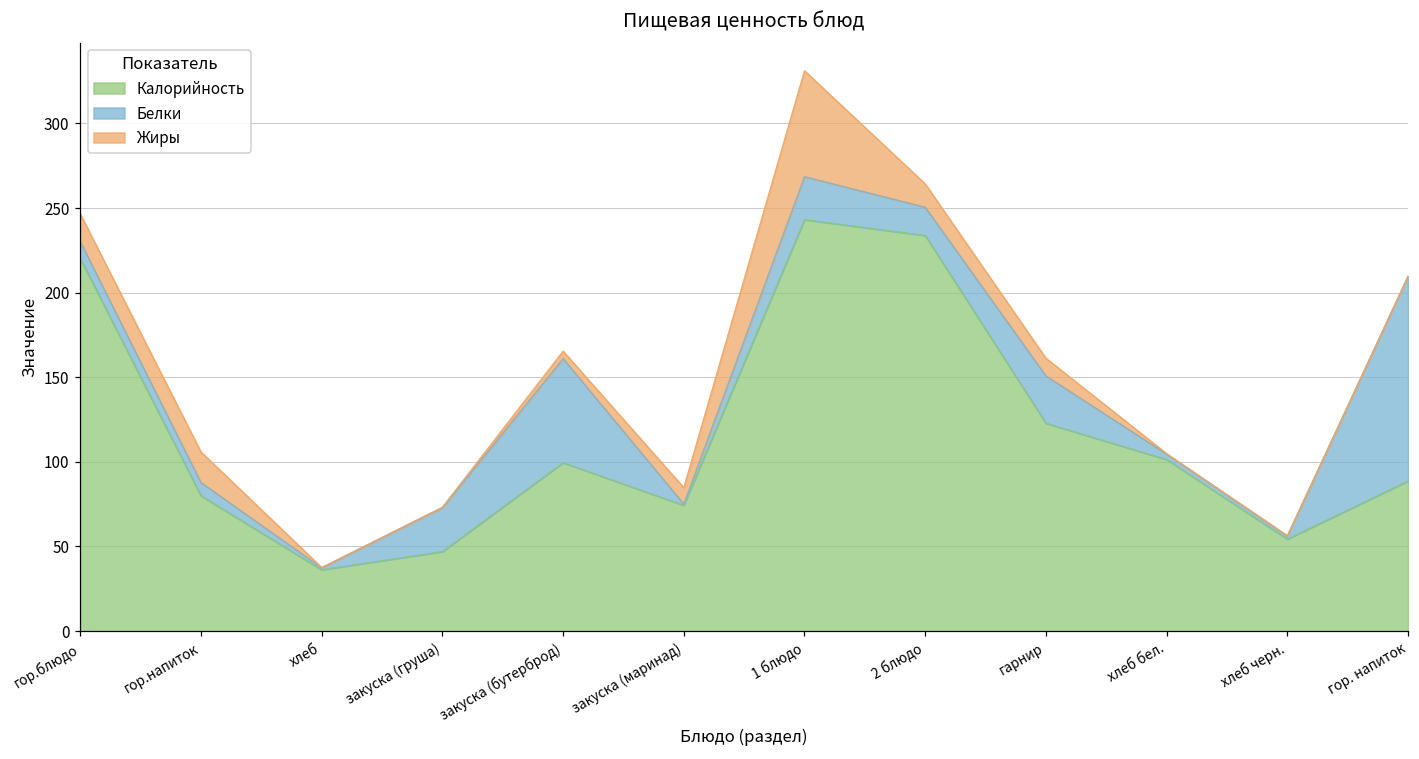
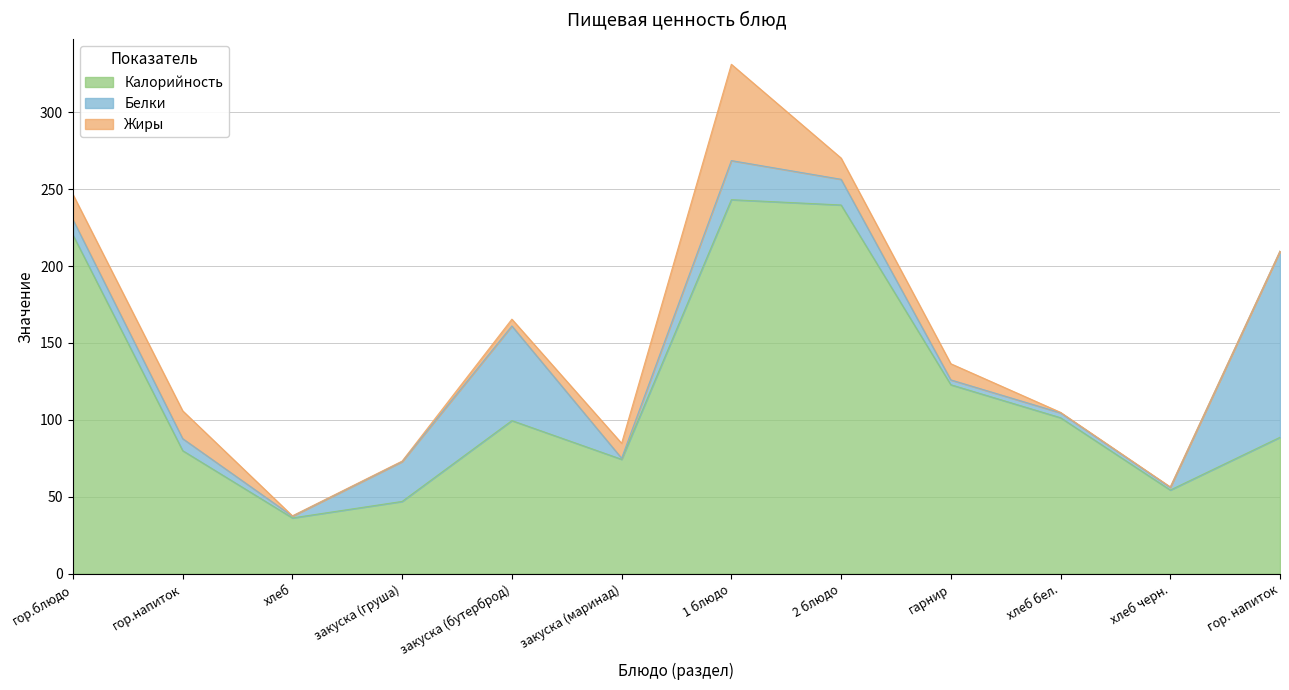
Калорийность, 2 блюдо: 234 -> 240
Белки, гарнир: 28 -> 3
